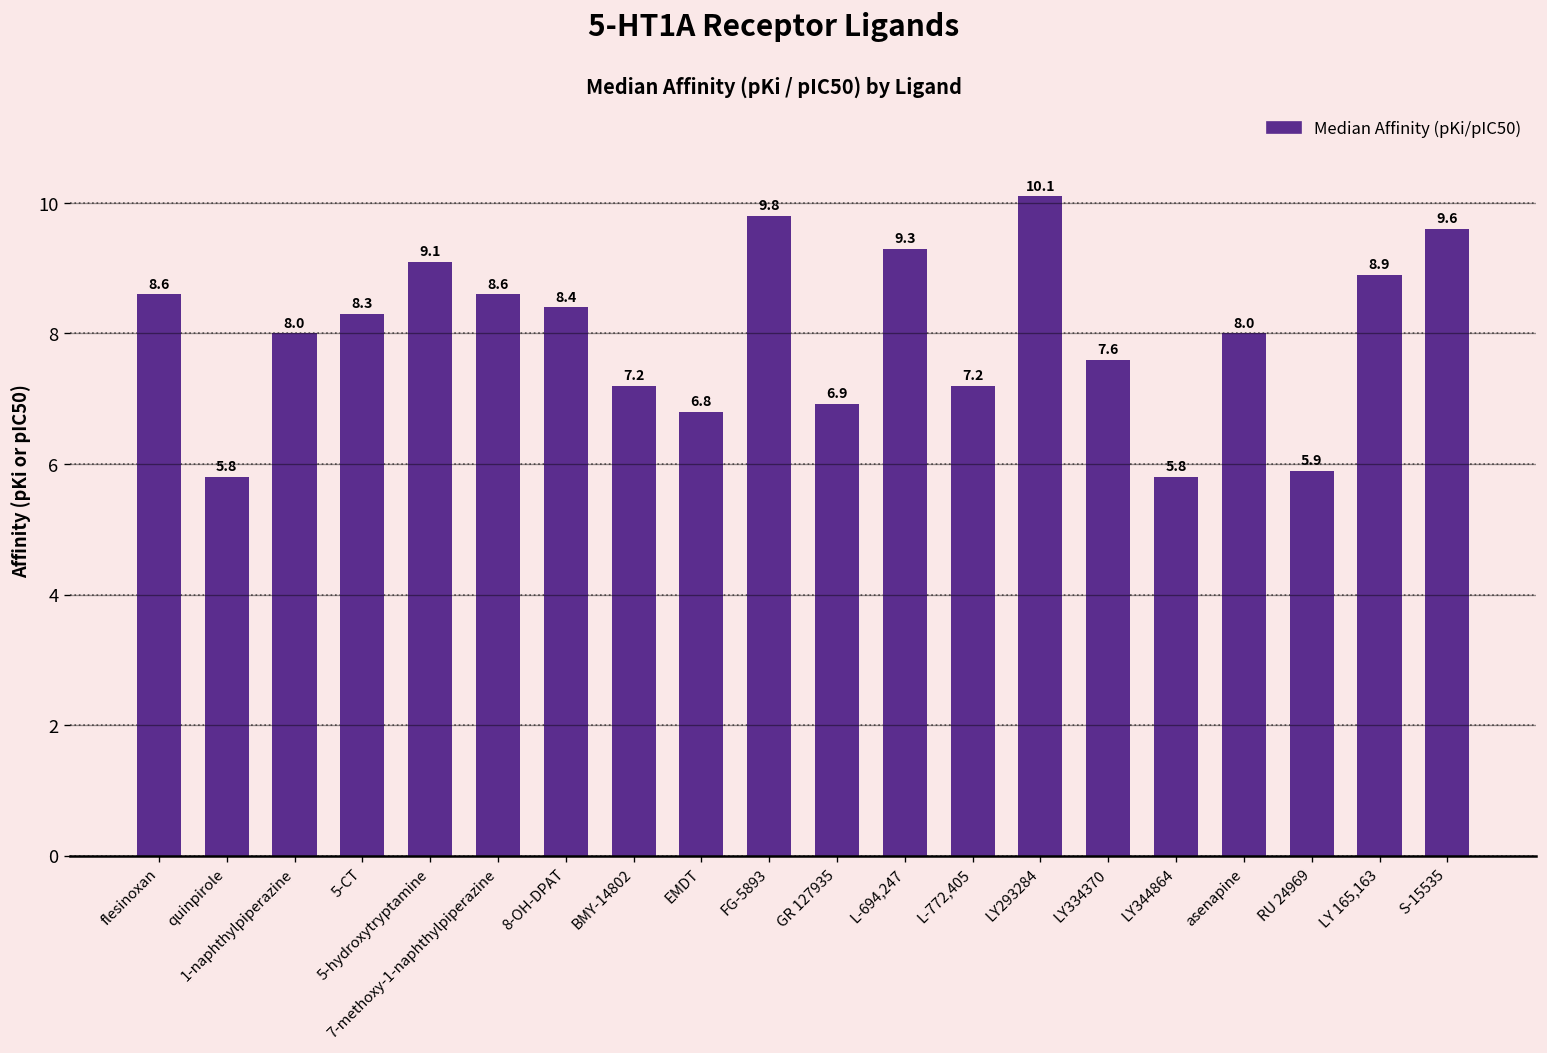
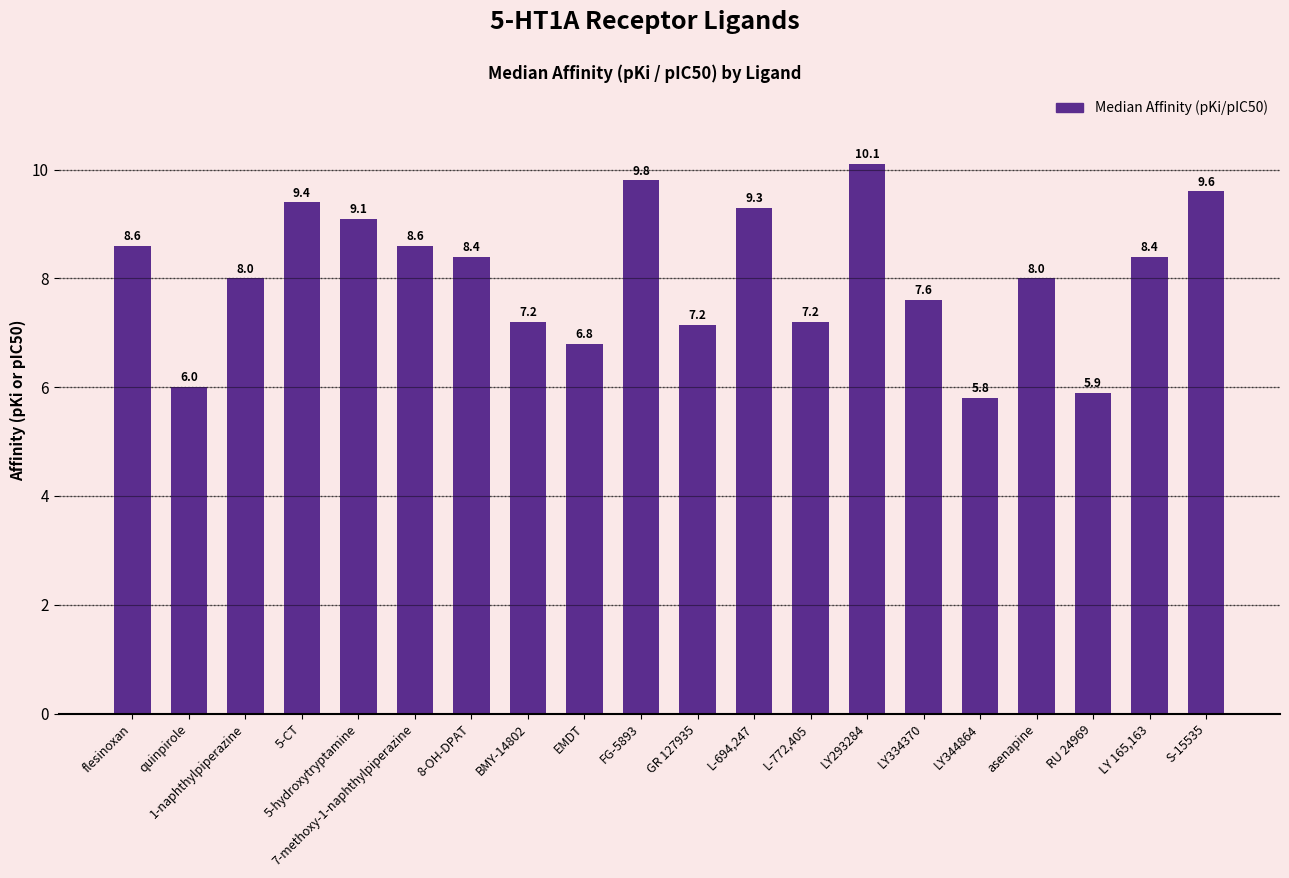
quinpirole: 5.8 -> 6.0
5-CT: 8.3 -> 9.4
GR 127935: 6.9 -> 7.2
LY 165,163: 8.9 -> 8.4
